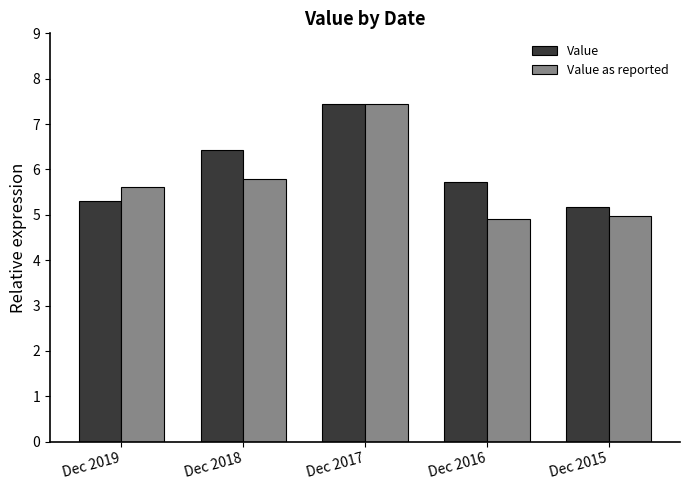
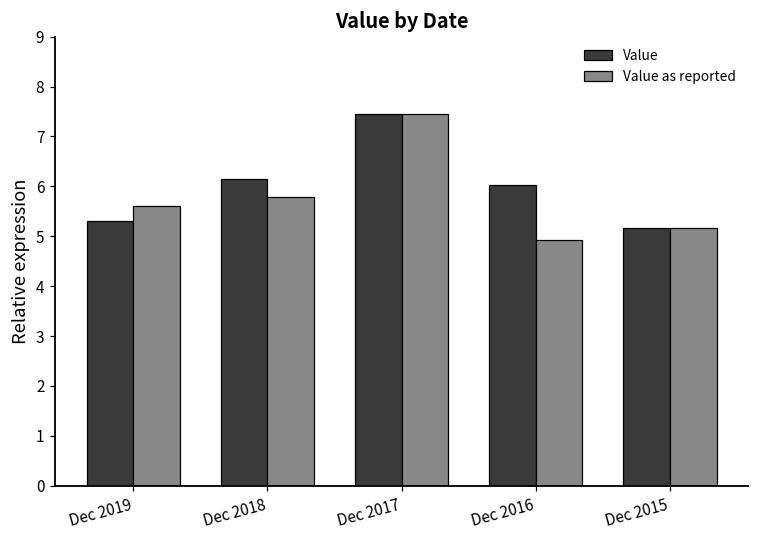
Value, Dec 2018: 6.4 -> 6.2
Value, Dec 2016: 5.7 -> 6.0
Value as reported, Dec 2015: 5.0 -> 5.2
